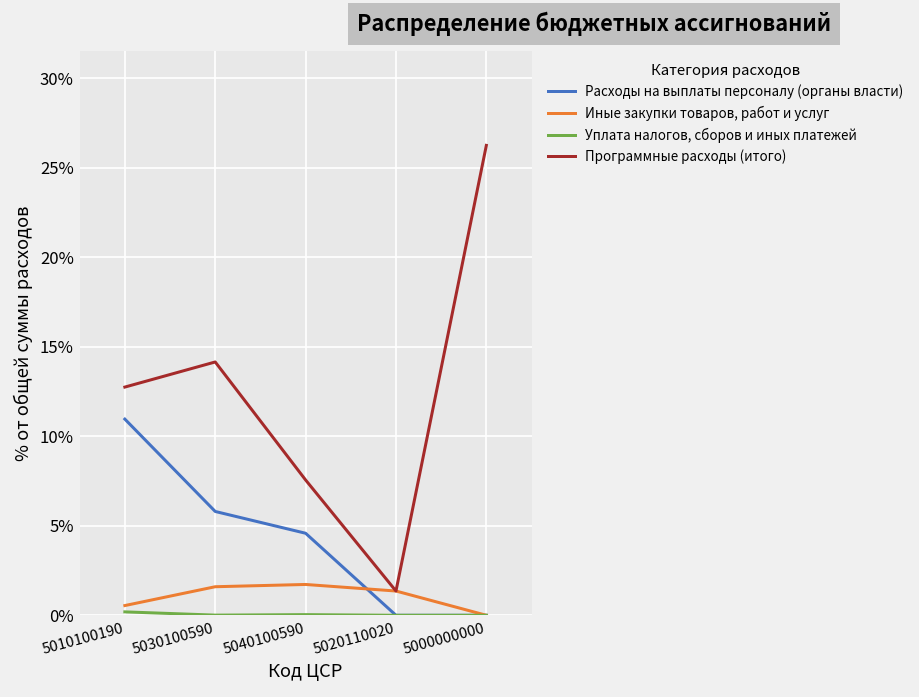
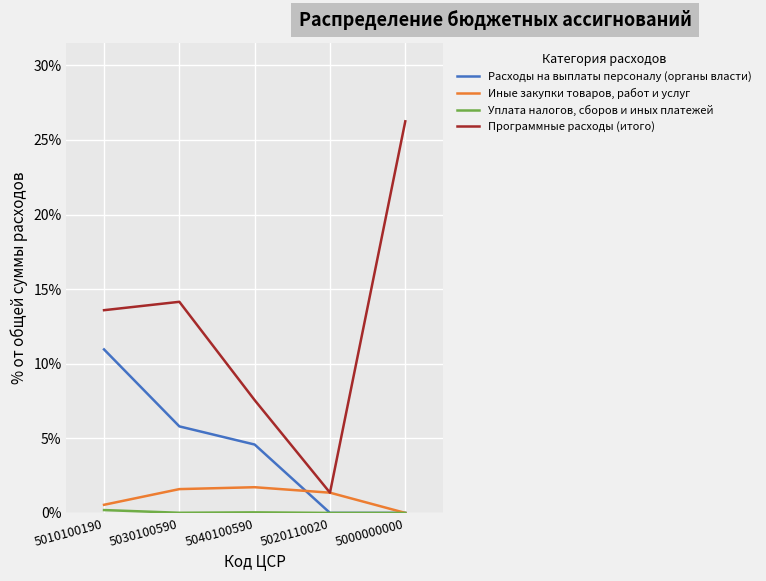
Программные расходы (итого), 5010100190: 12.7% -> 13.6%
